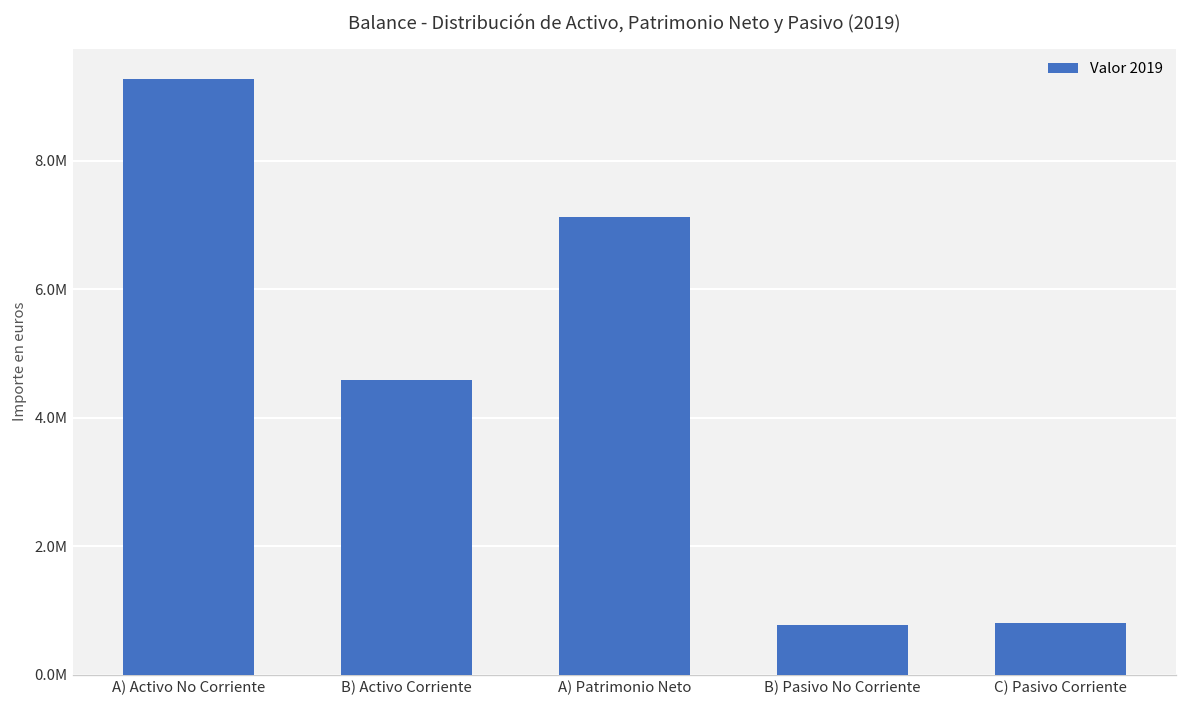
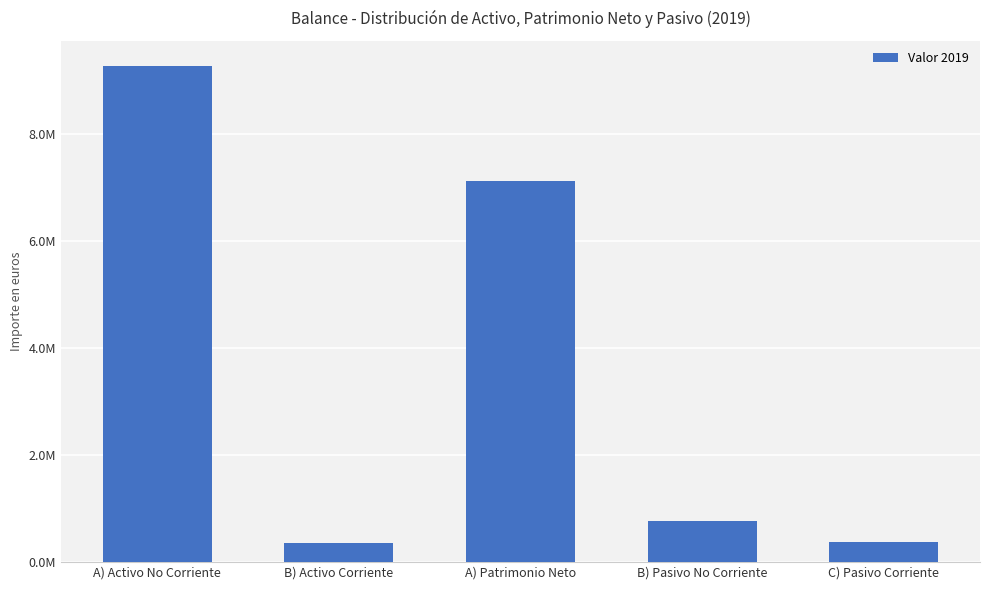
B) Activo Corriente: 4600000 -> 400000
C) Pasivo Corriente: 800000 -> 400000
